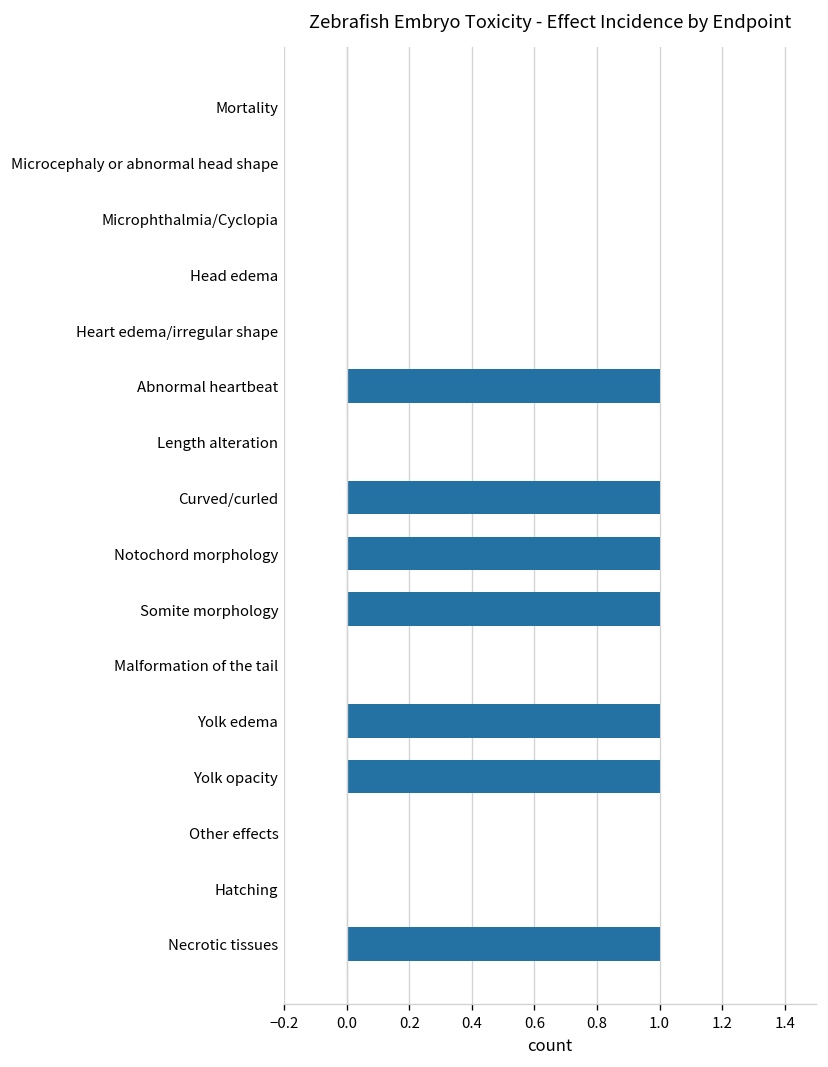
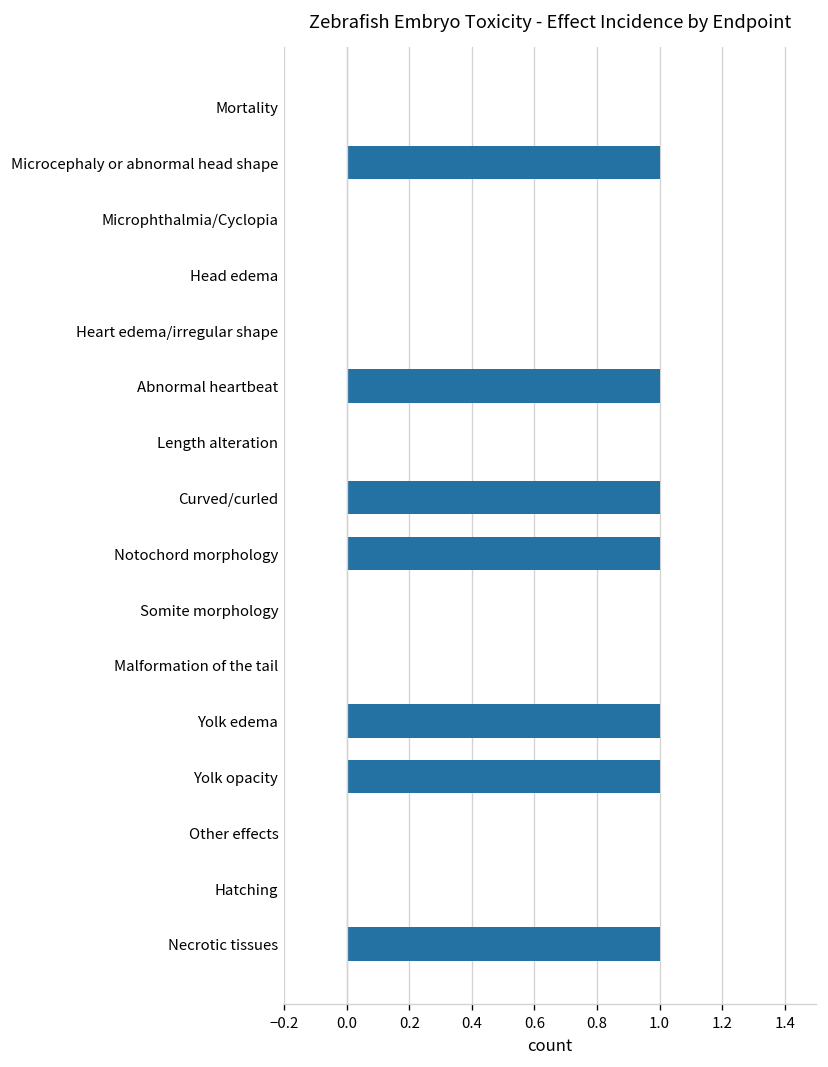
Microcephaly or abnormal head shape: 0 -> 1
Somite morphology: 1 -> 0
